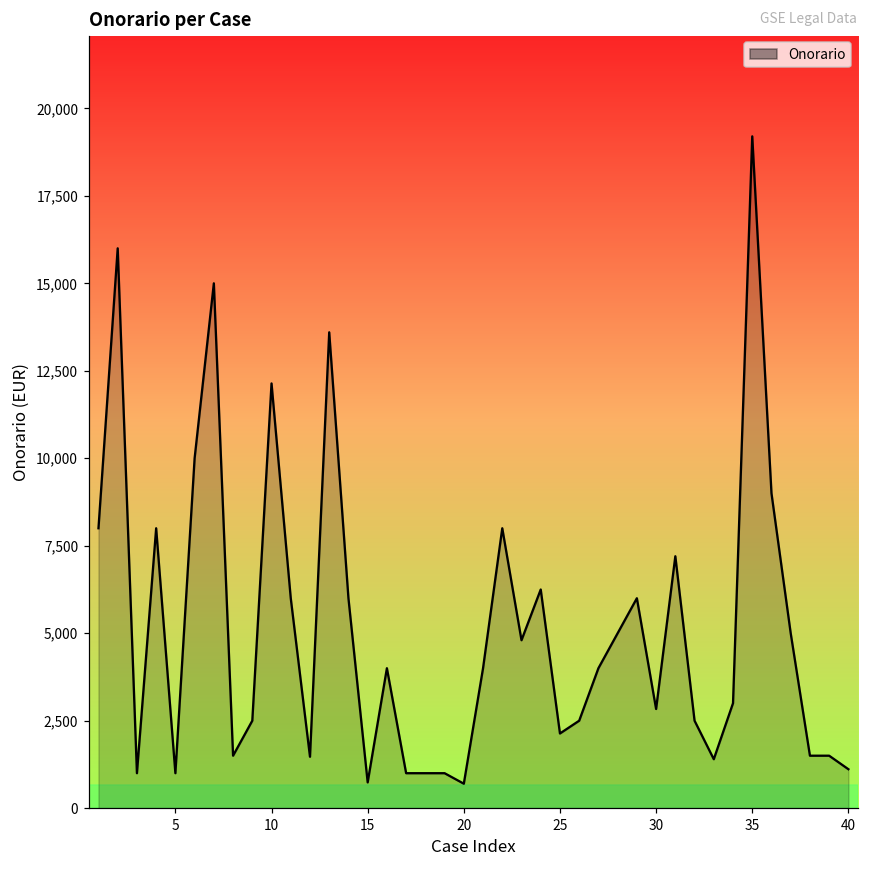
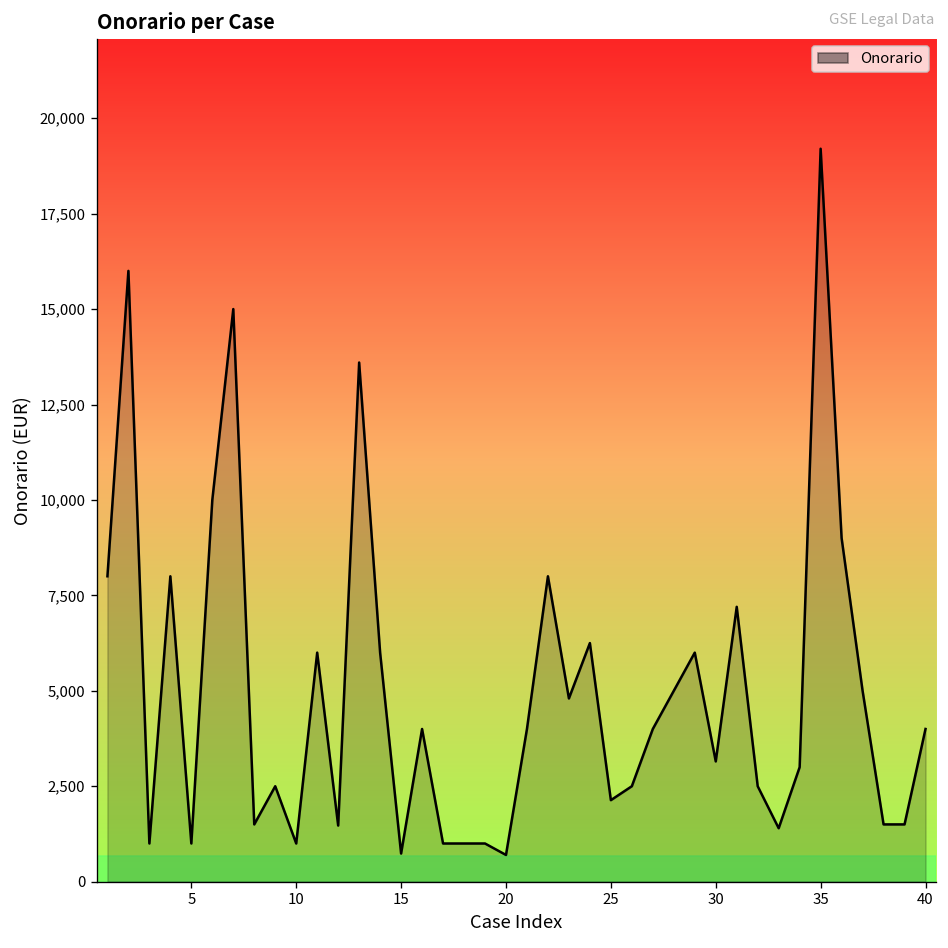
10: 12,100 -> 1,000
30: 2,800 -> 3,200
40: 1,100 -> 4,000
